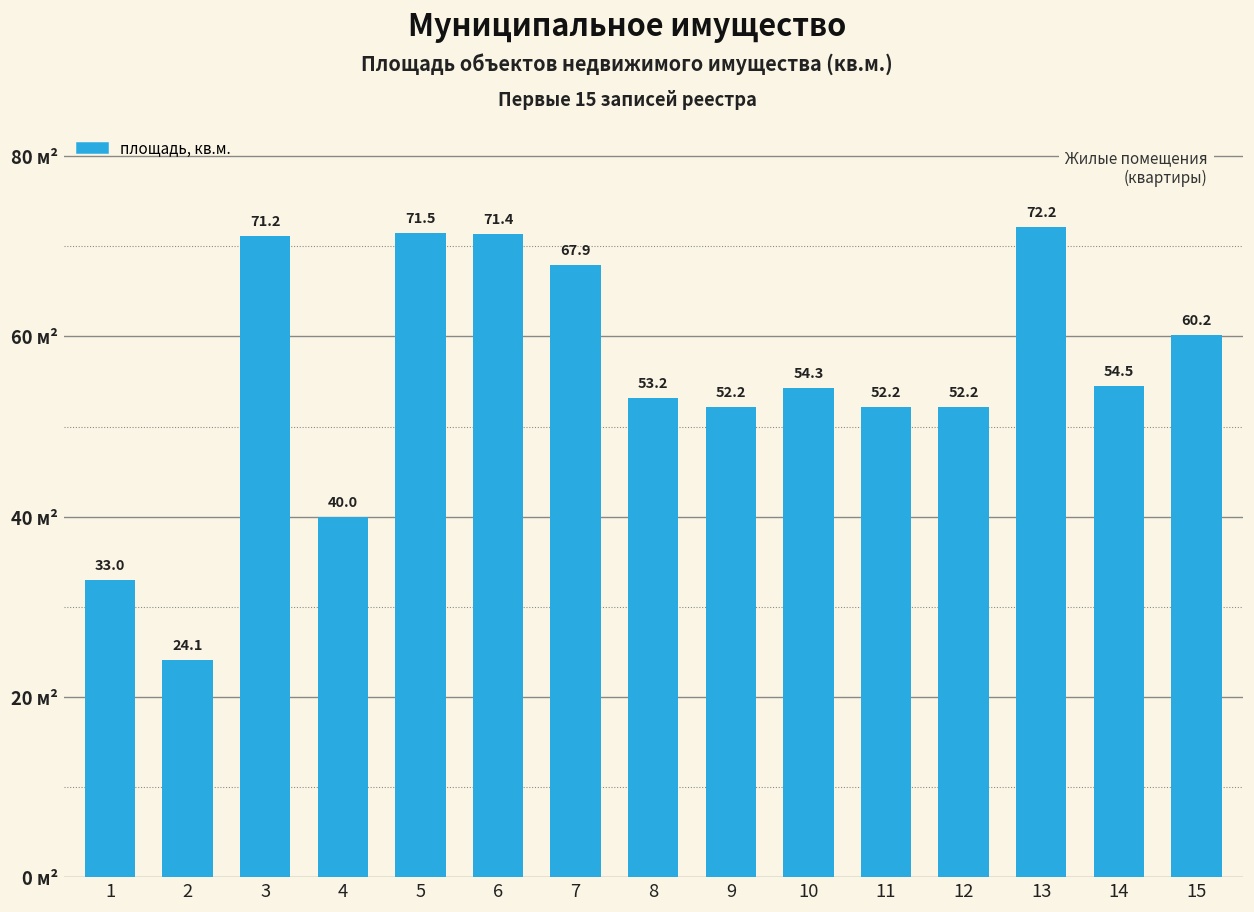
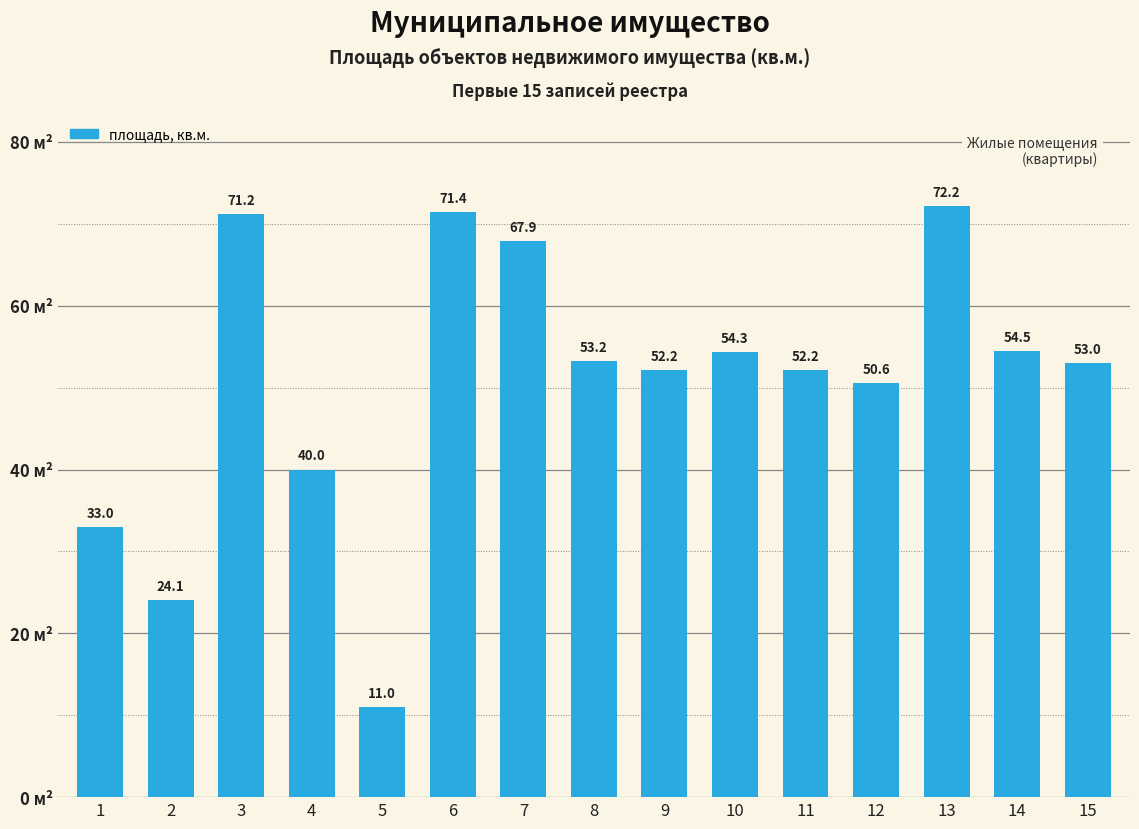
5: 71.5 -> 11.0
12: 52.2 -> 50.6
15: 60.2 -> 53.0
